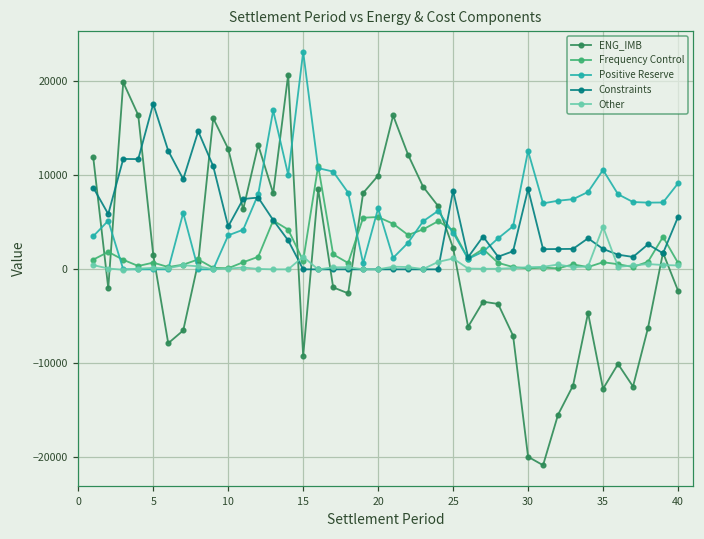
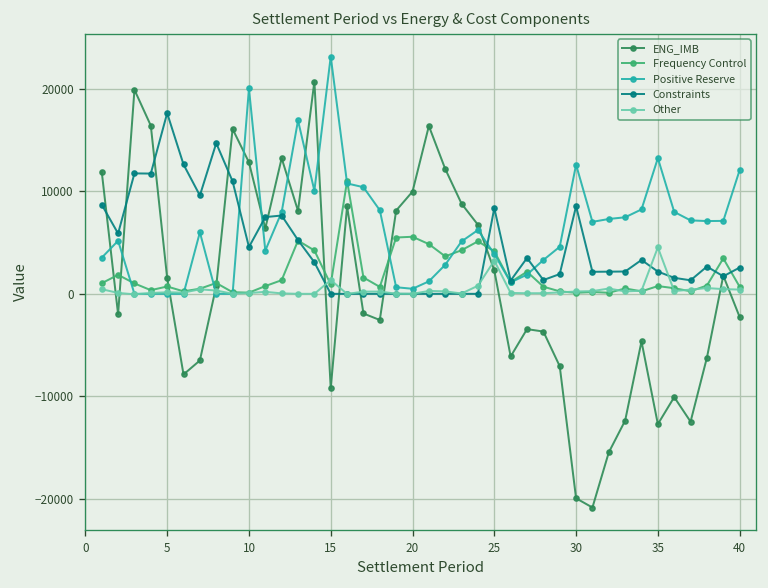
Positive Reserve, 10: 4000 -> 20000
Positive Reserve, 20: 6000 -> 0
Other, 25: 1000 -> 3000
Positive Reserve, 35: 11000 -> 13000
Positive Reserve, 40: 9000 -> 12000
Constraints, 40: 6000 -> 3000
